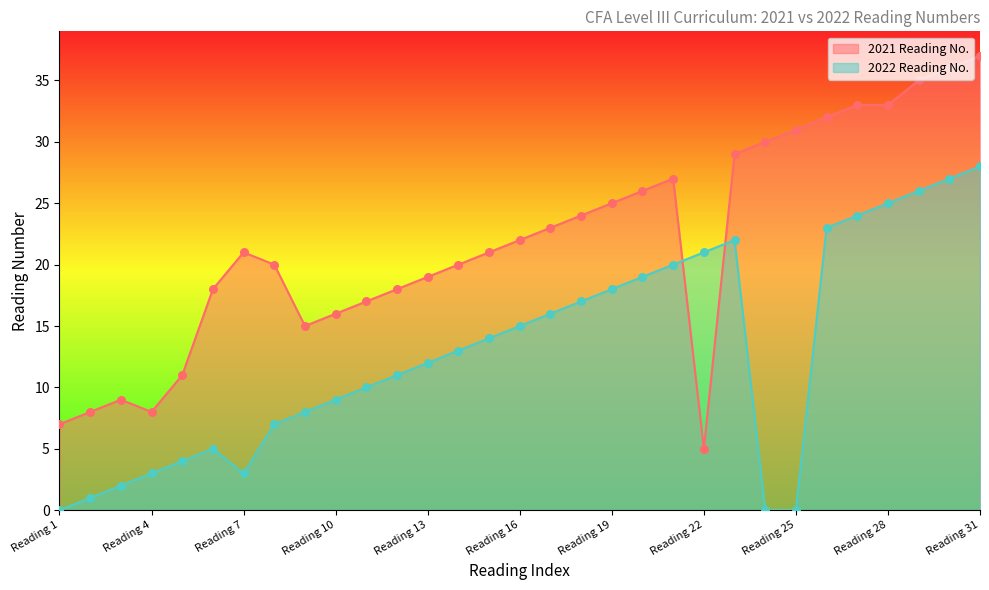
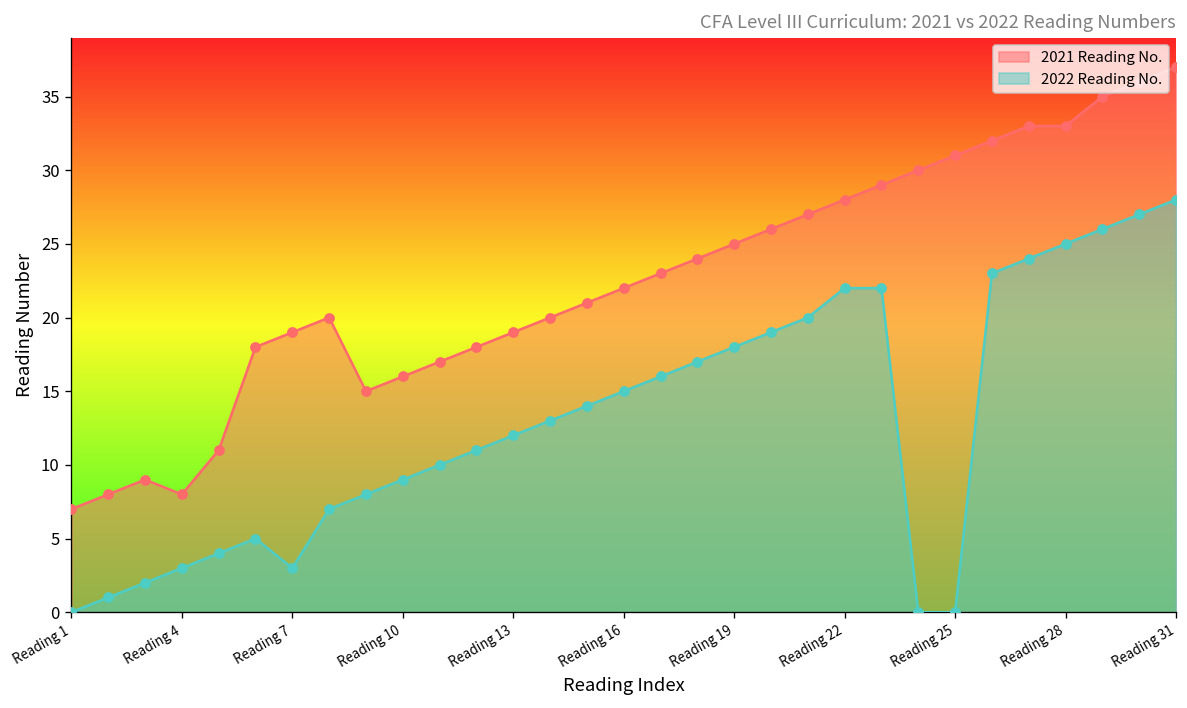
2021 Reading No., Reading 7: 21 -> 19
2021 Reading No., Reading 22: 5 -> 28
2022 Reading No., Reading 22: 21 -> 22
